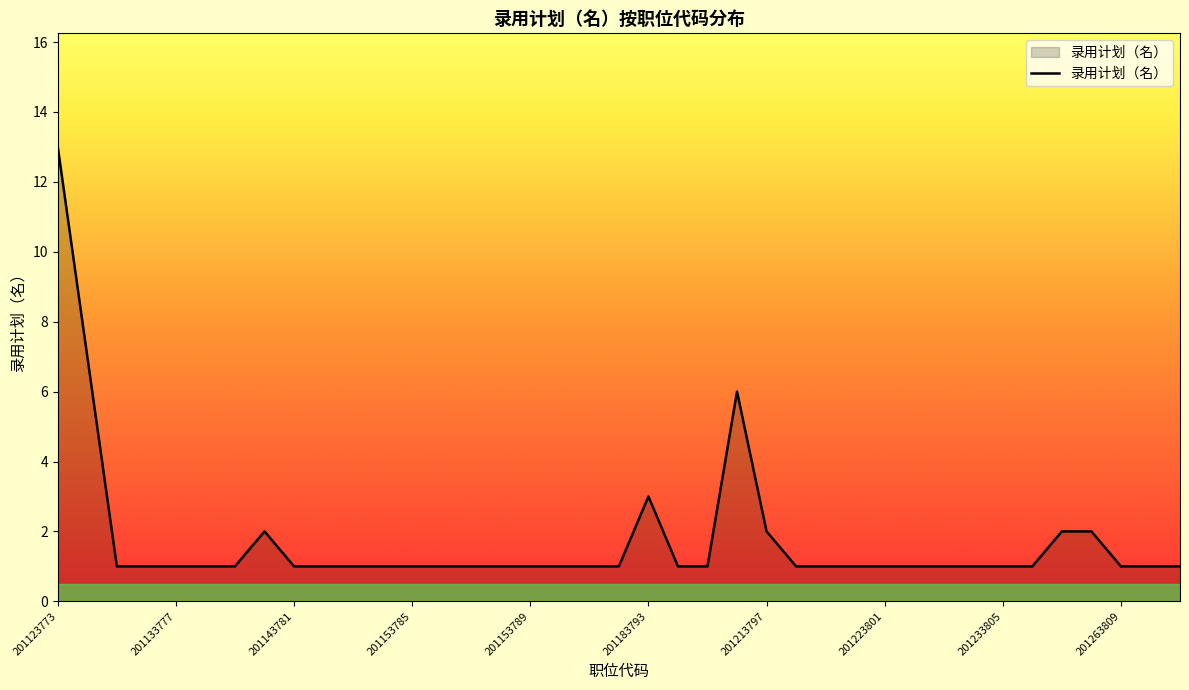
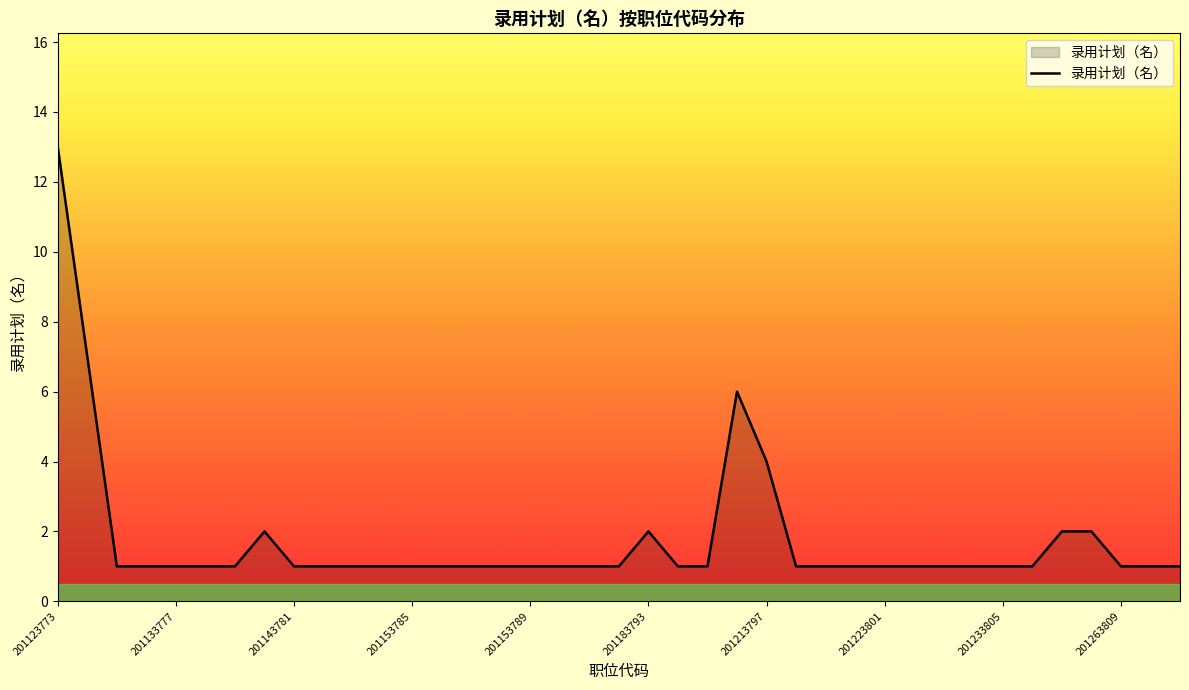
201183793: 3 -> 2
201213797: 2 -> 4
